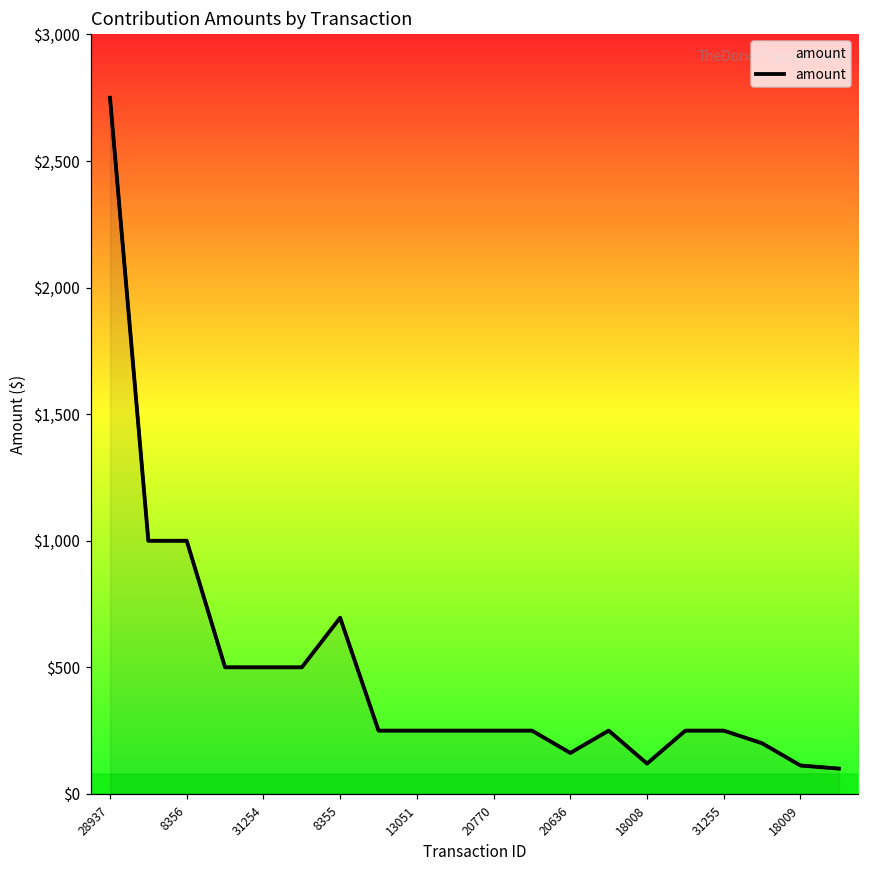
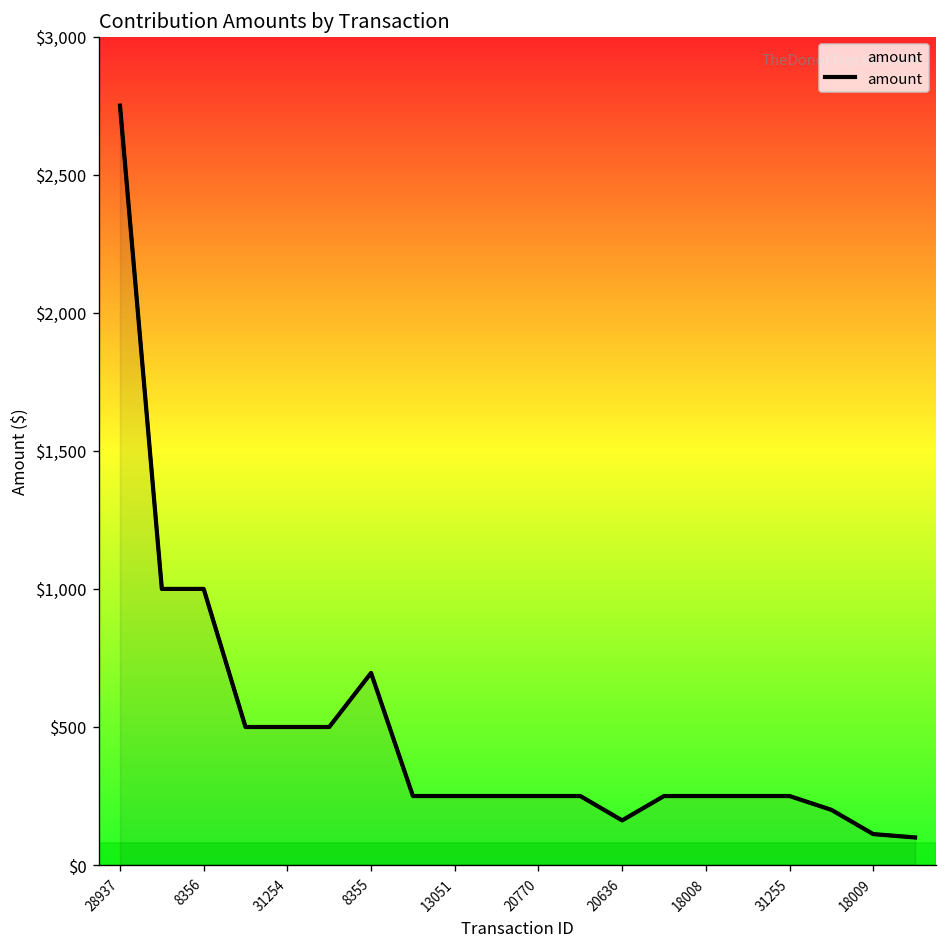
18008: $120 -> $250
